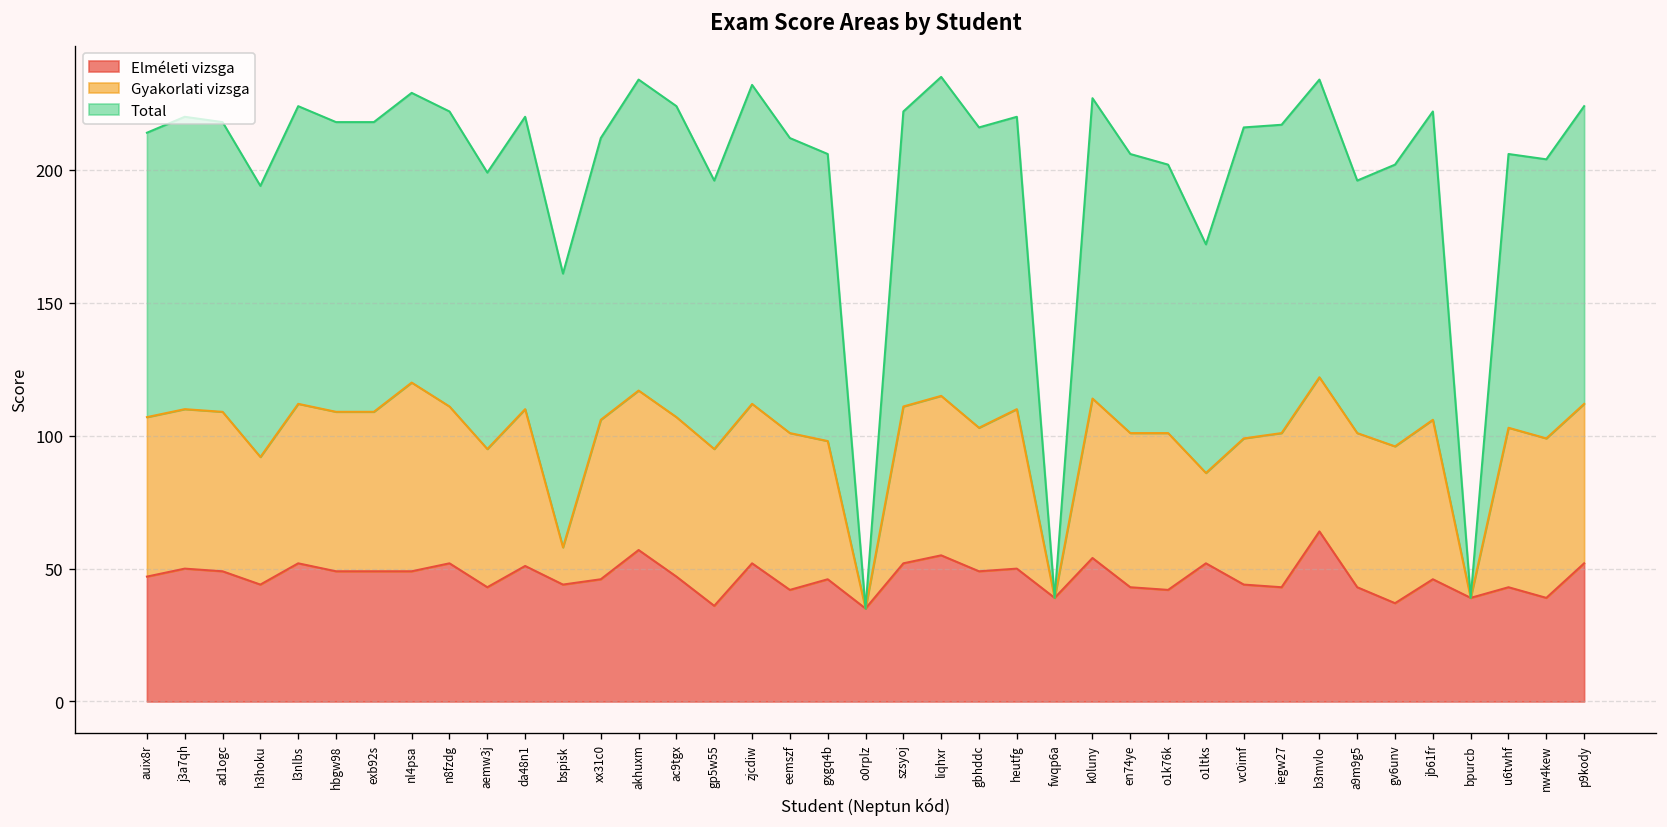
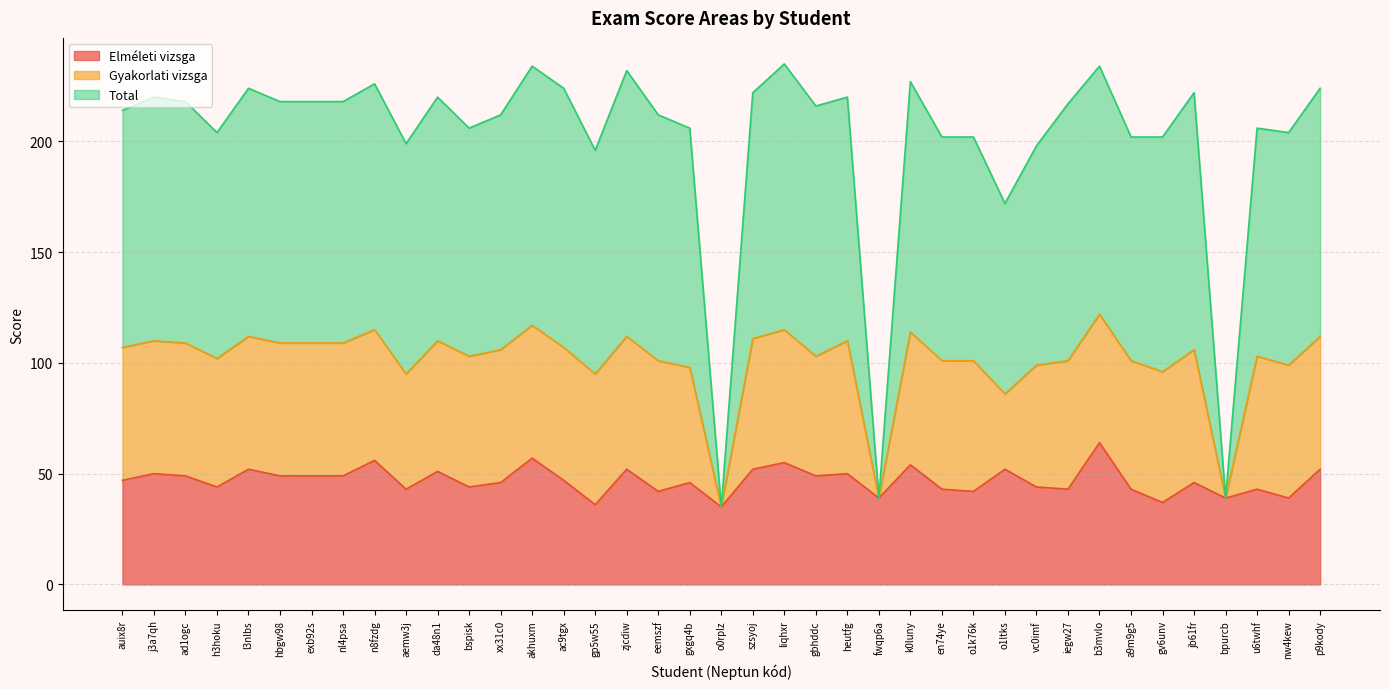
Gyakorlati vizsga, h3hoku: 48 -> 58
Gyakorlati vizsga, nl4psa: 71 -> 60
Elméleti vizsga, n8fzdg: 52 -> 56
Gyakorlati vizsga, bspisk: 14 -> 59
Total, en74ye: 105 -> 101
Total, vc0imf: 117 -> 99
Total, a9m9g5: 95 -> 101
